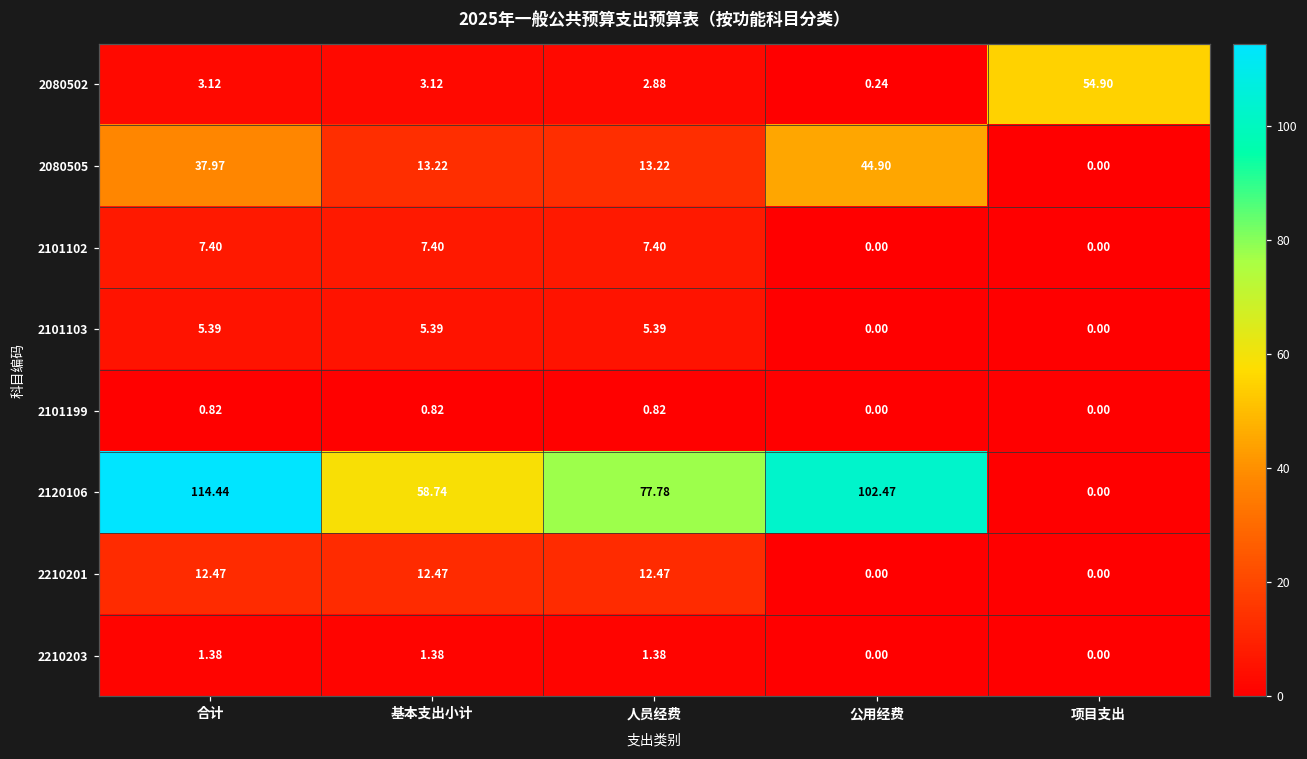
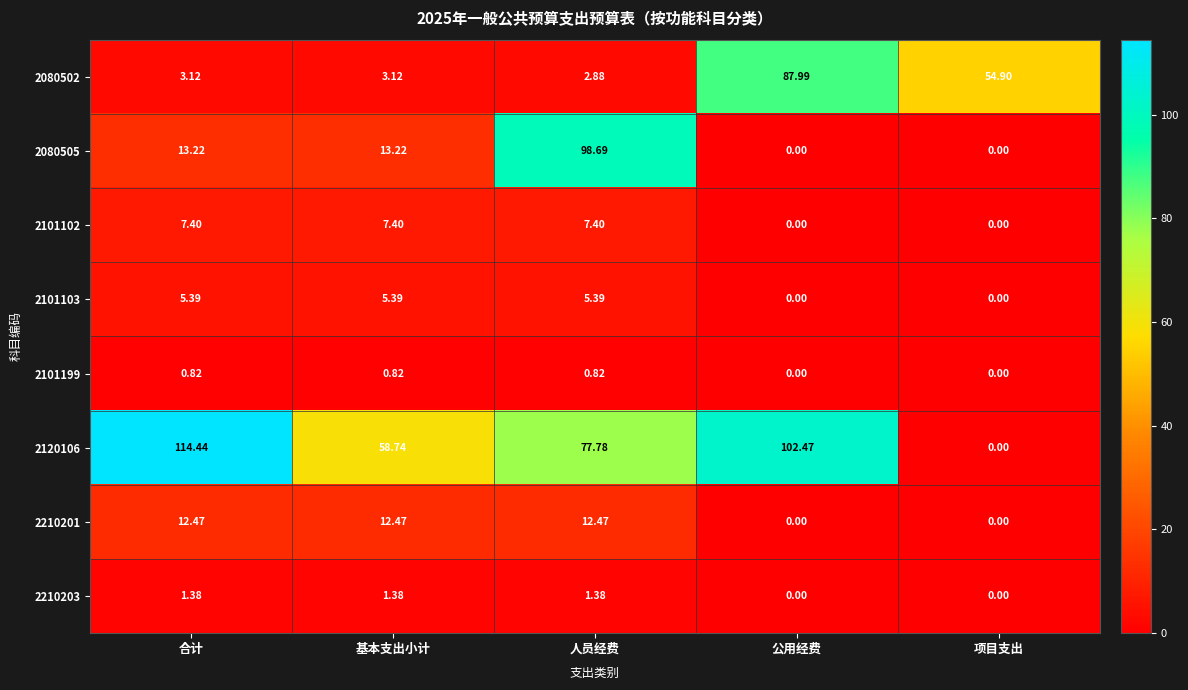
2080502, 公用经费: 0.24 -> 87.99
2080505, 合计: 37.97 -> 13.22
2080505, 人员经费: 13.22 -> 98.69
2080505, 公用经费: 44.90 -> 0.00
